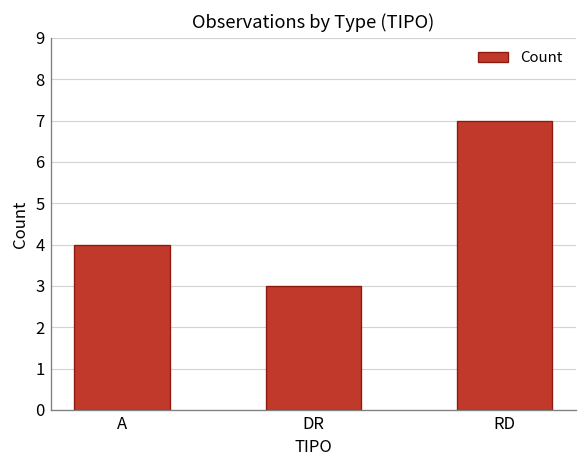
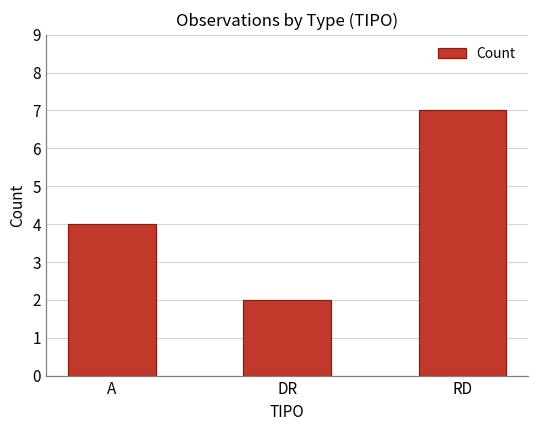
DR: 3 -> 2
